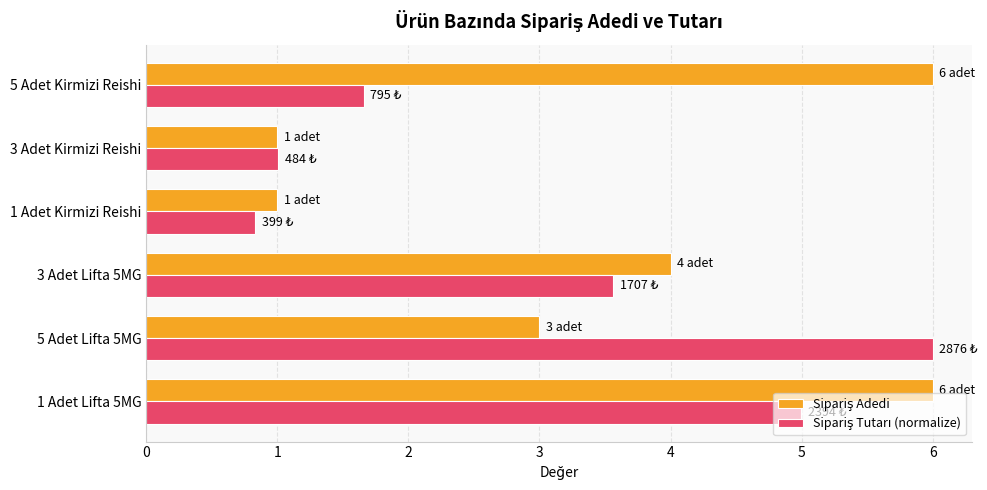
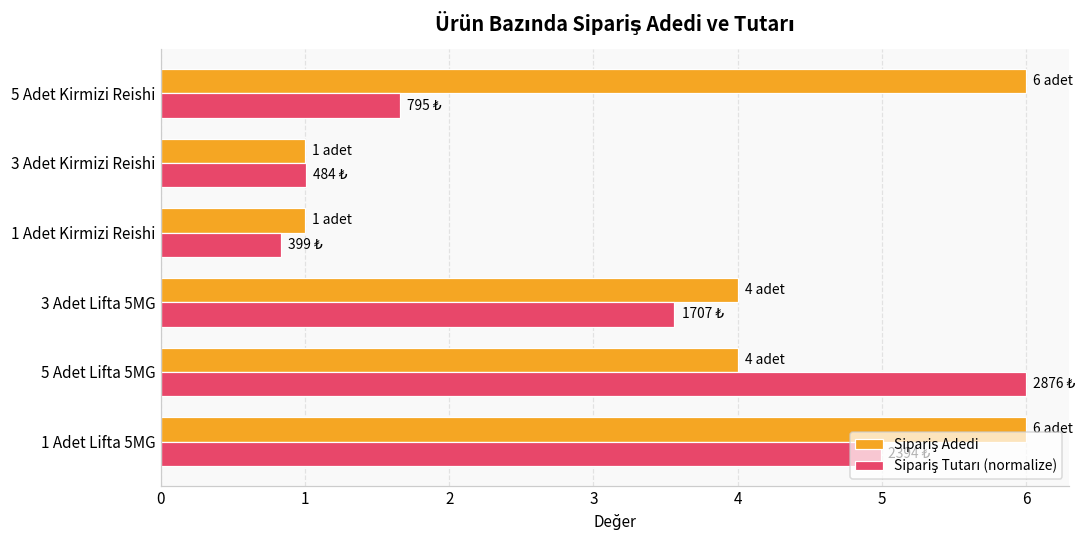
Sipariş Adedi, 5 Adet Lifta 5MG: 3 -> 4
